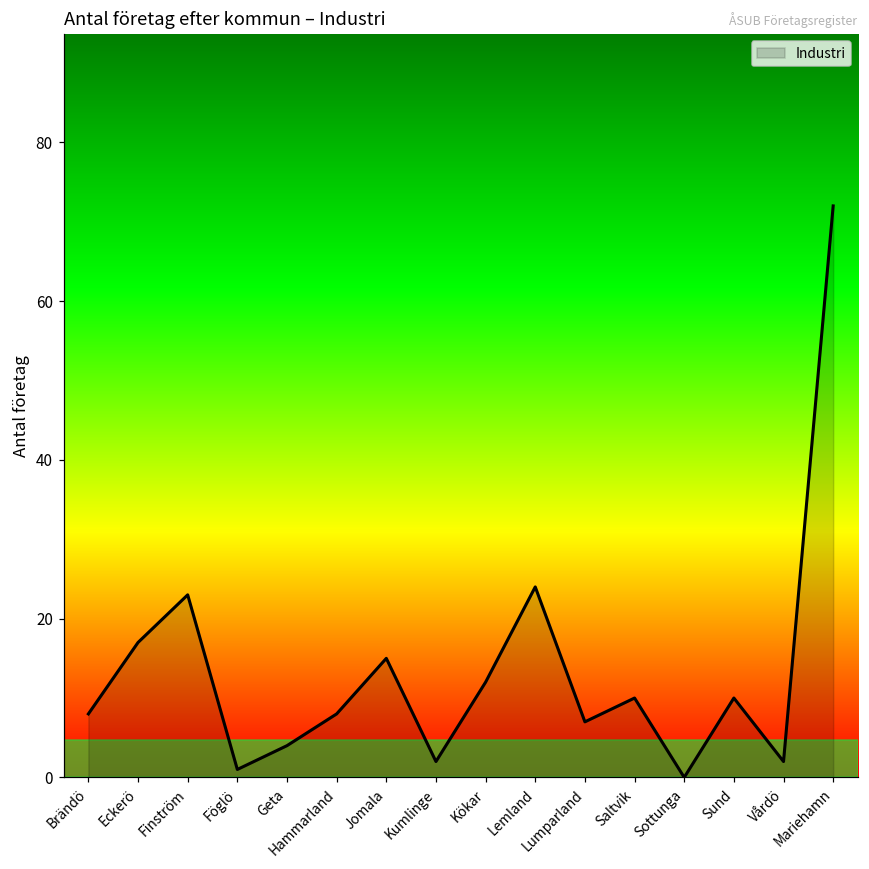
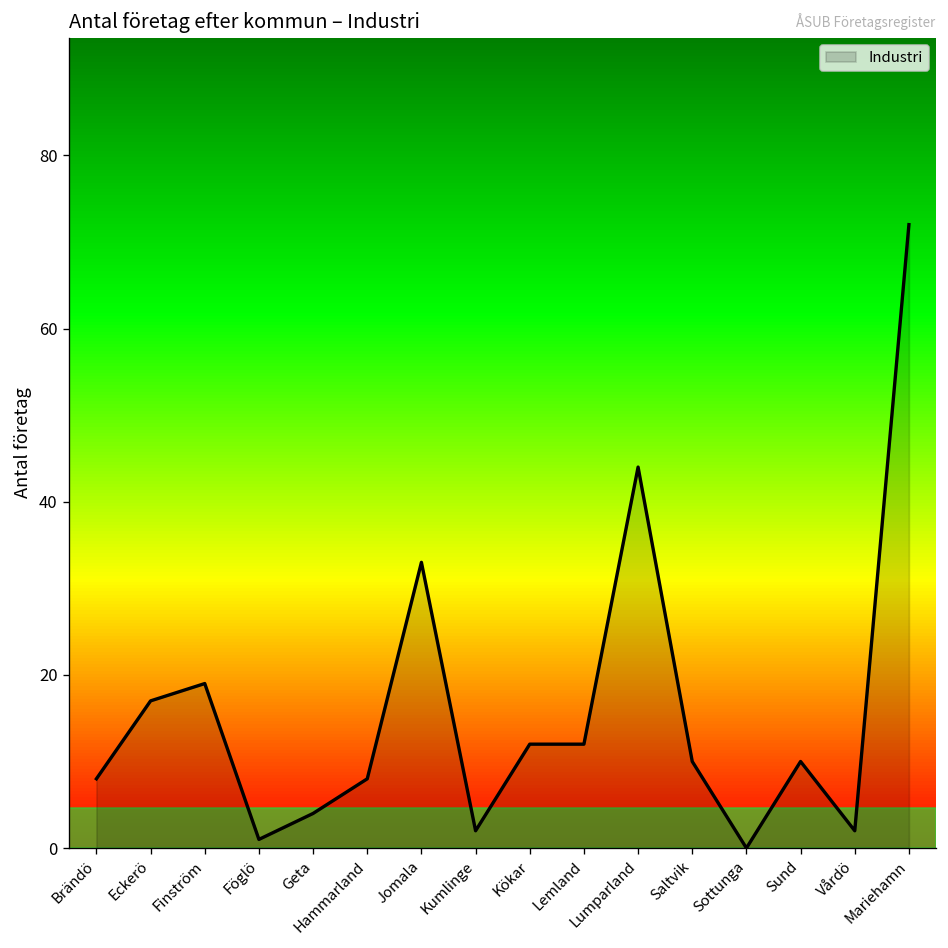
Finström: 23 -> 19
Jomala: 15 -> 33
Lemland: 24 -> 12
Lumparland: 7 -> 44
